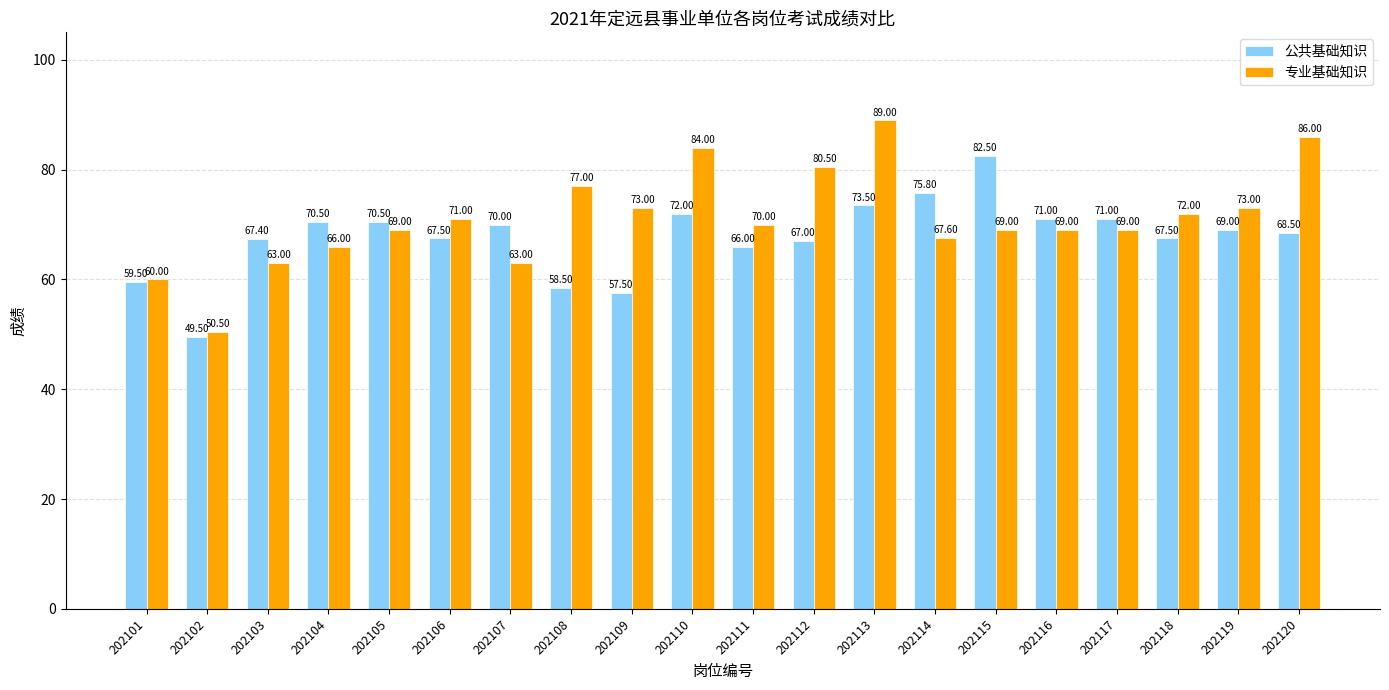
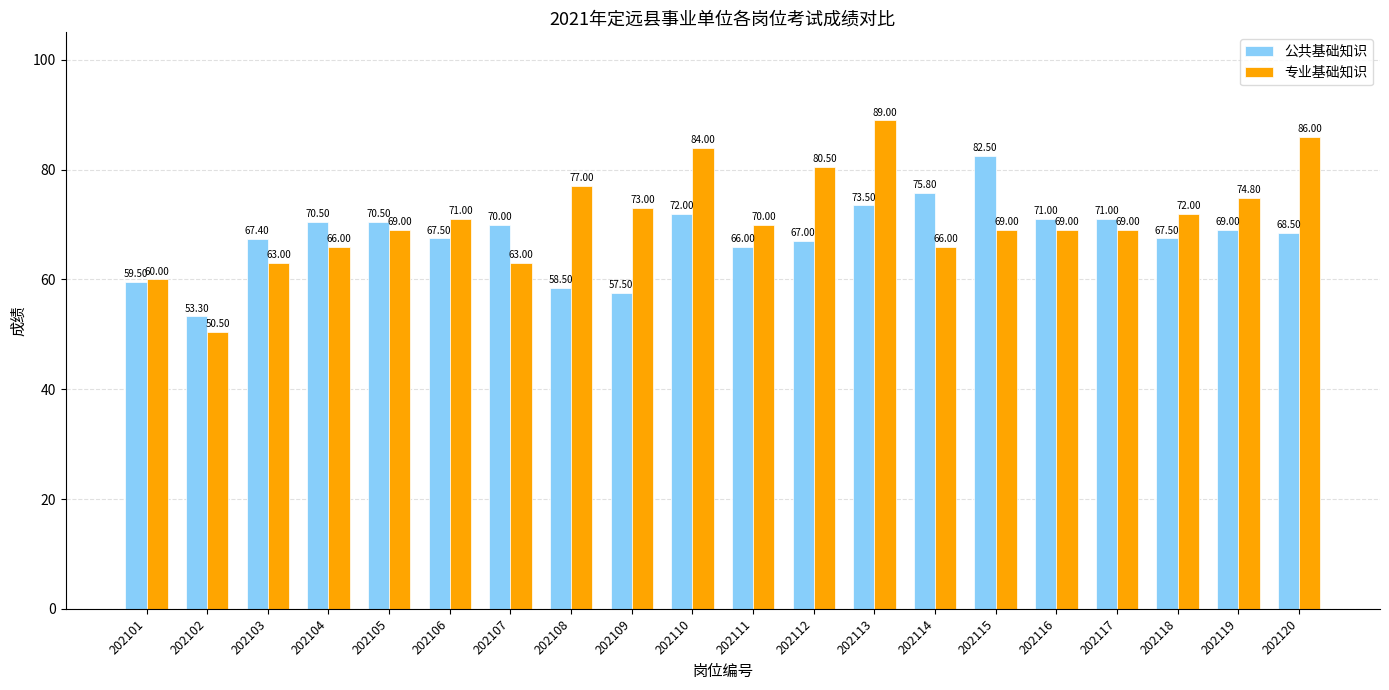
公共基础知识, 202102: 49.50 -> 53.30
专业基础知识, 202114: 67.60 -> 66.00
专业基础知识, 202119: 73.00 -> 74.80
